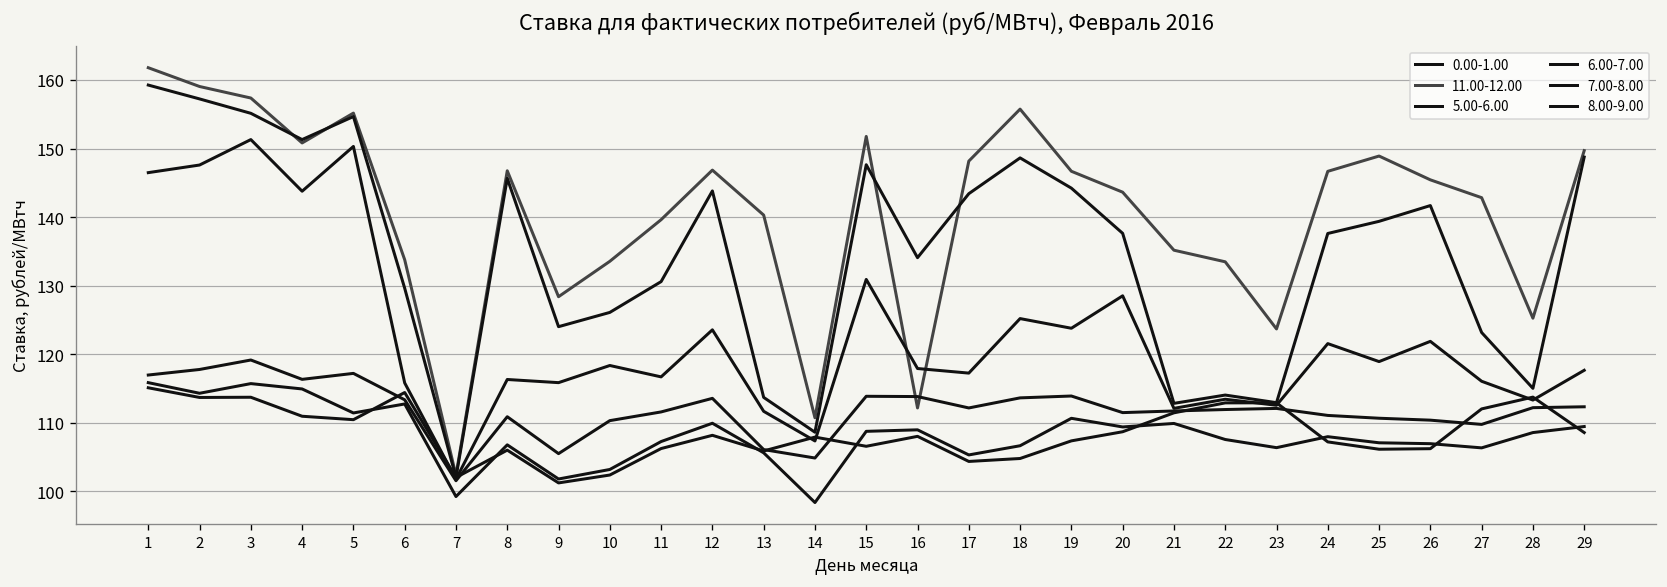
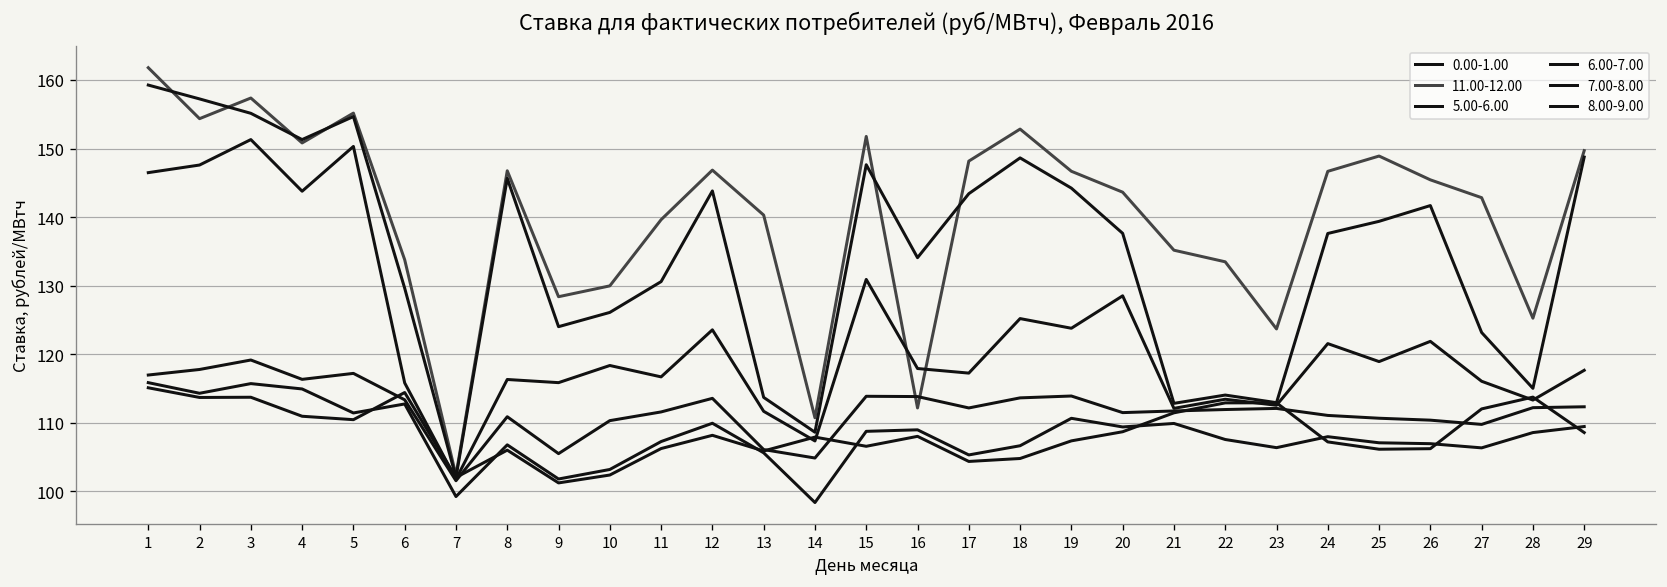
11.00-12.00, 2: 159 -> 154
11.00-12.00, 10: 134 -> 130
11.00-12.00, 18: 156 -> 153
